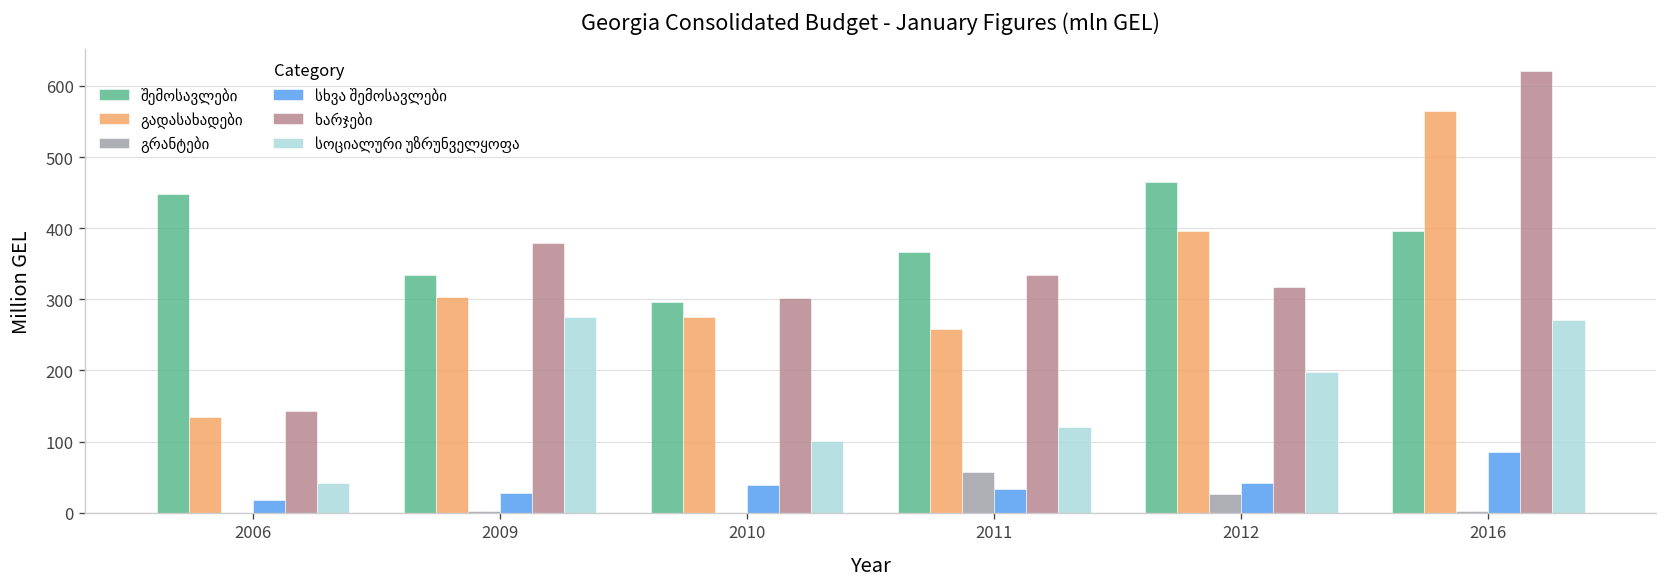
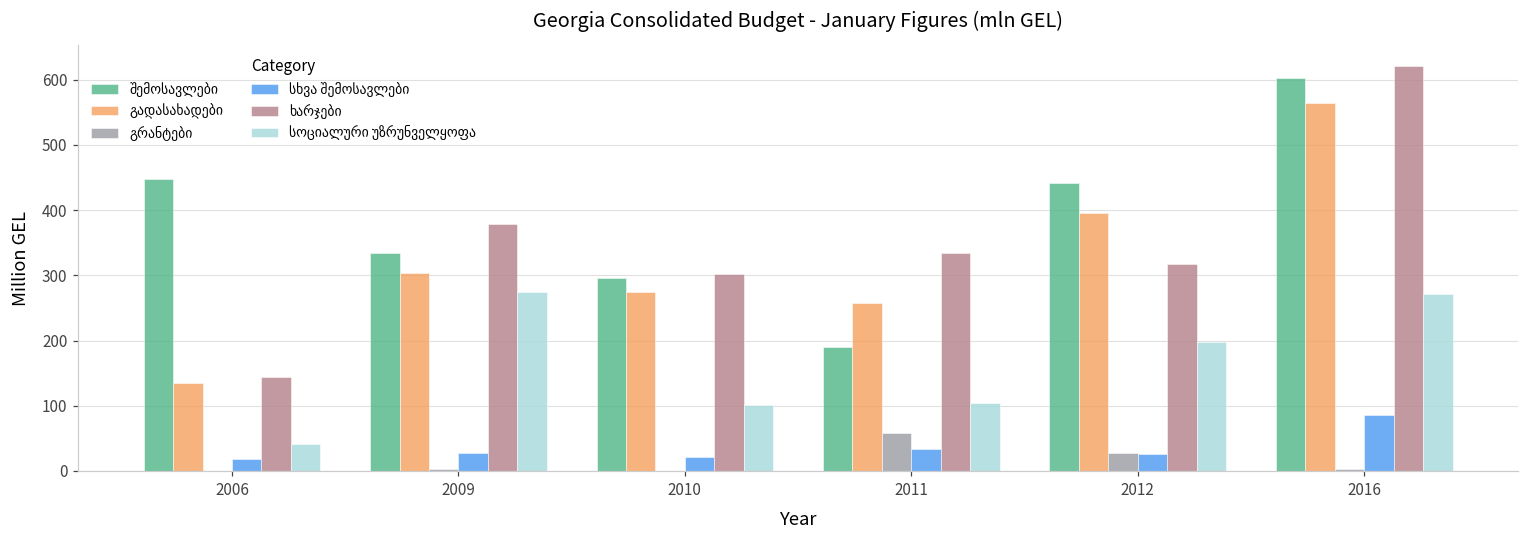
სხვა შემოსავლები, 2010: 40 -> 20
შემოსავლები, 2011: 370 -> 190
სოციალური უზრუნველყოფა, 2011: 120 -> 100
შემოსავლები, 2012: 460 -> 440
სხვა შემოსავლები, 2012: 40 -> 30
შემოსავლები, 2016: 400 -> 600
